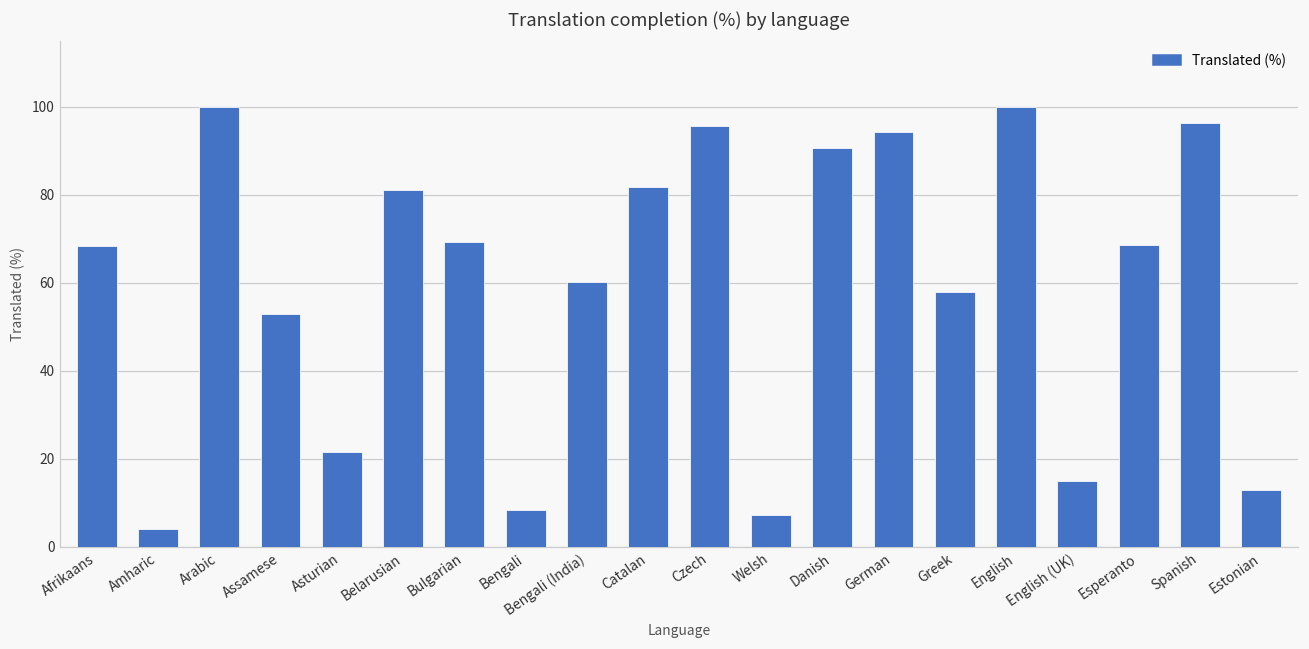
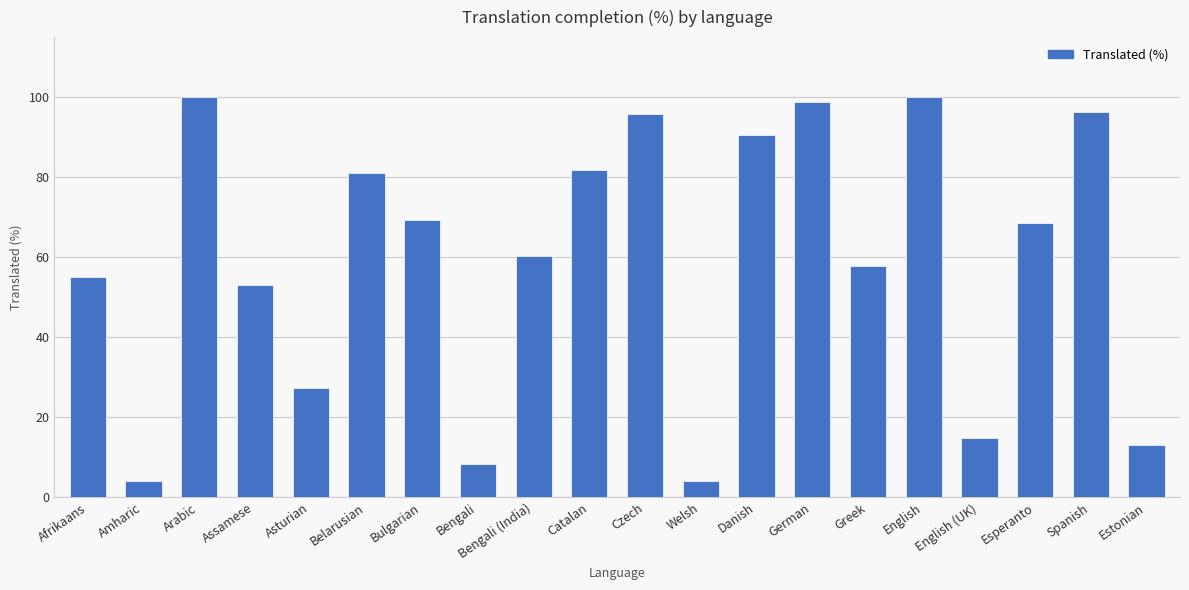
Afrikaans: 68 -> 55
Asturian: 22 -> 27
Welsh: 7 -> 4
German: 94 -> 99
